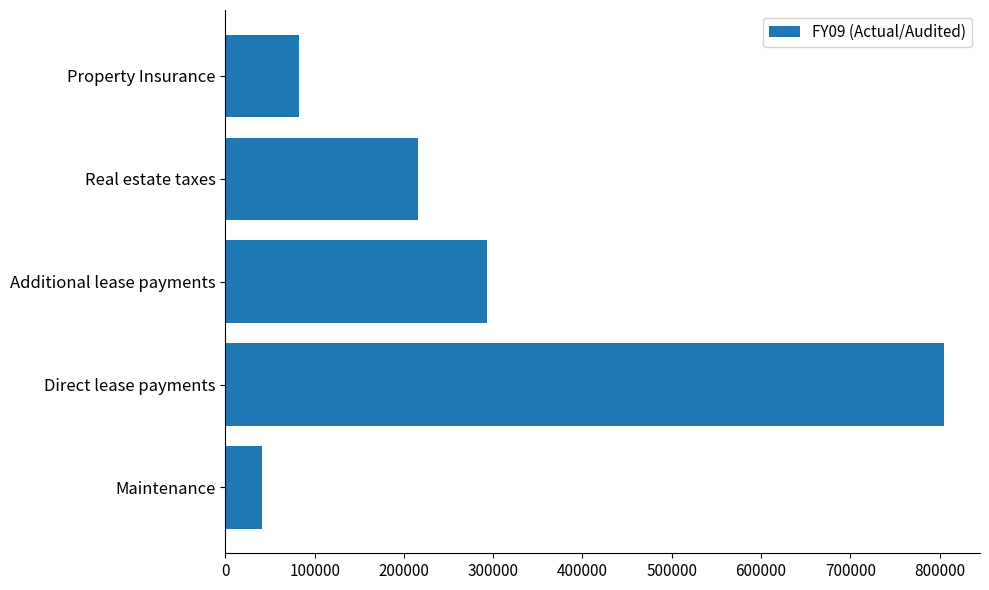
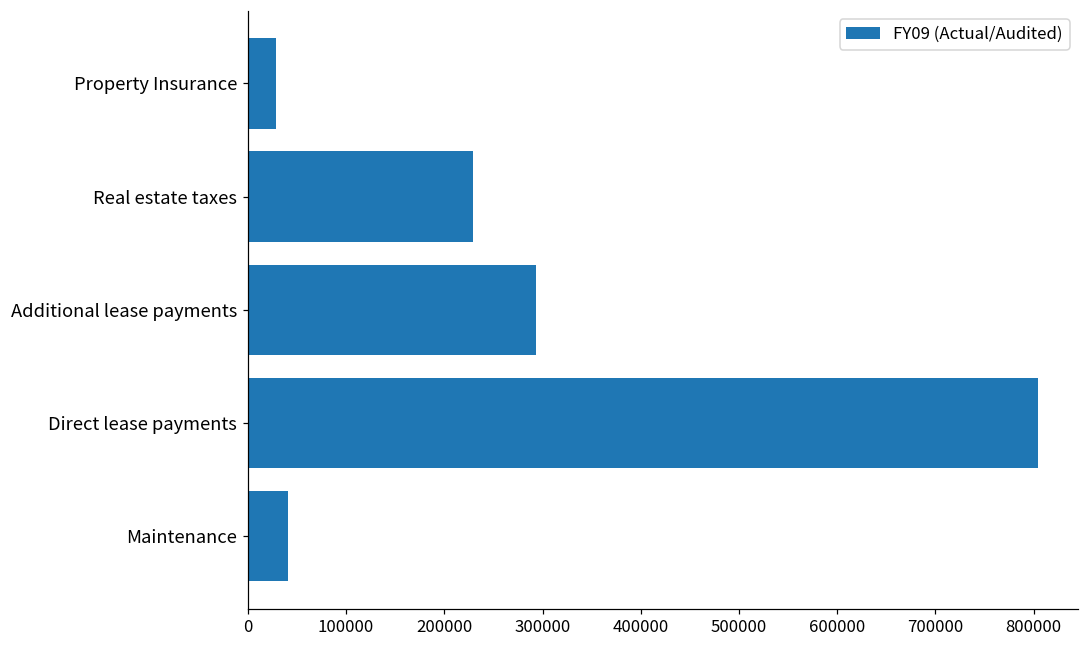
Property Insurance: 80000 -> 30000
Real estate taxes: 220000 -> 230000
